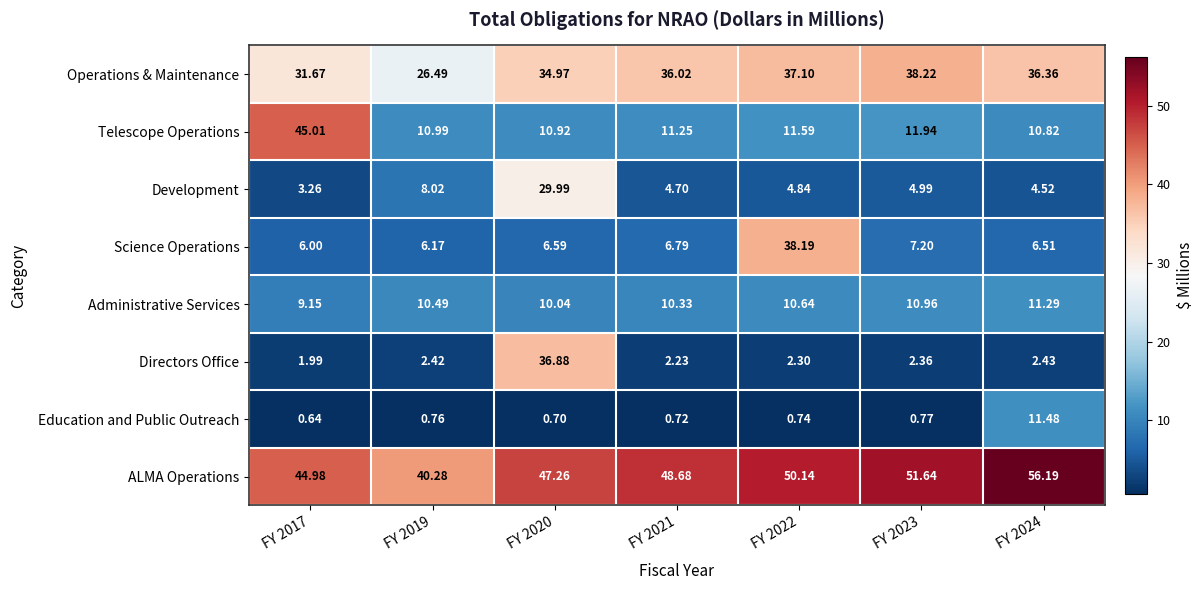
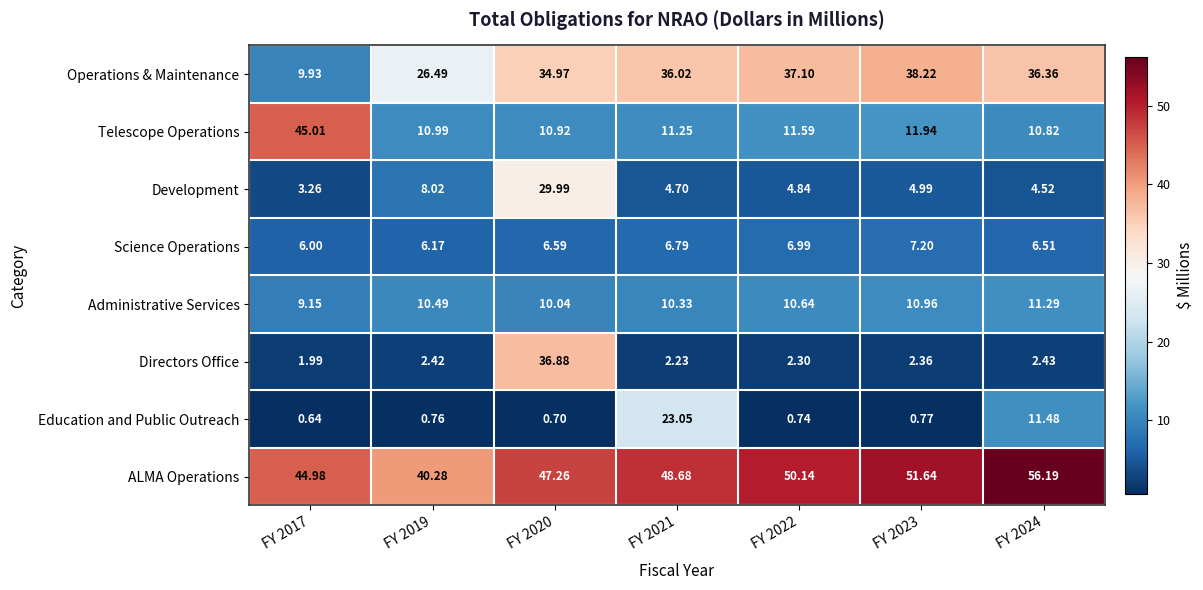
Operations & Maintenance, FY 2017: 31.67 -> 9.93
Science Operations, FY 2022: 38.19 -> 6.99
Education and Public Outreach, FY 2021: 0.72 -> 23.05
